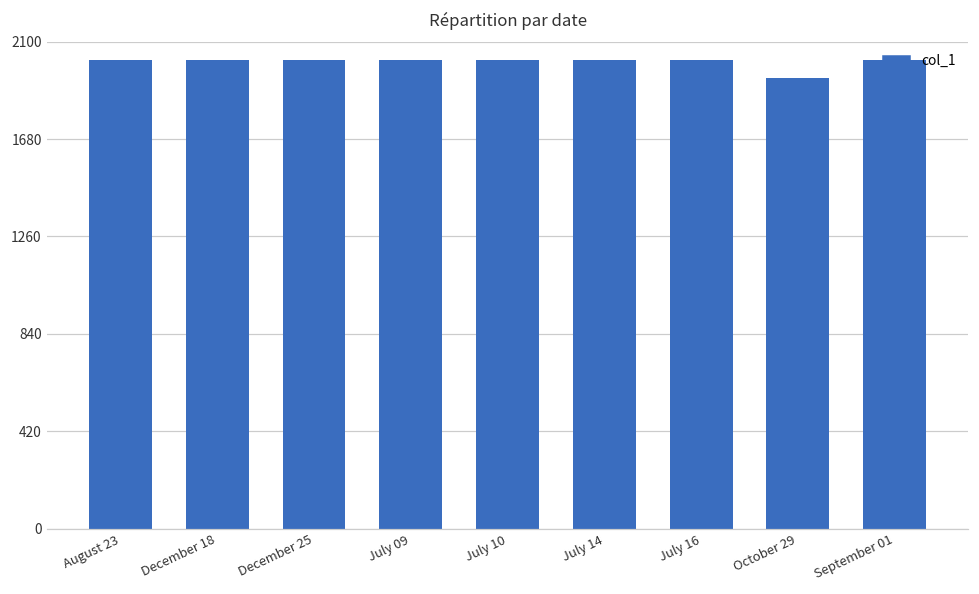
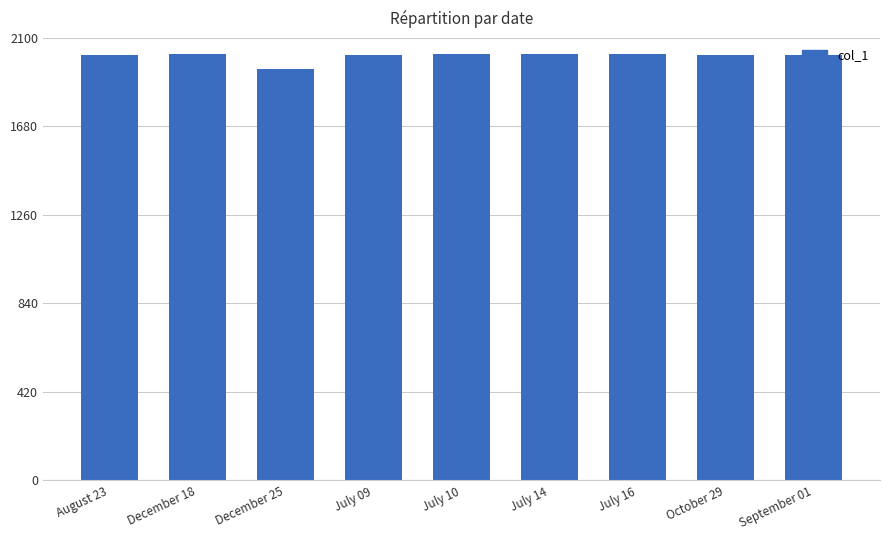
December 25: 2020 -> 1950
October 29: 1950 -> 2020
